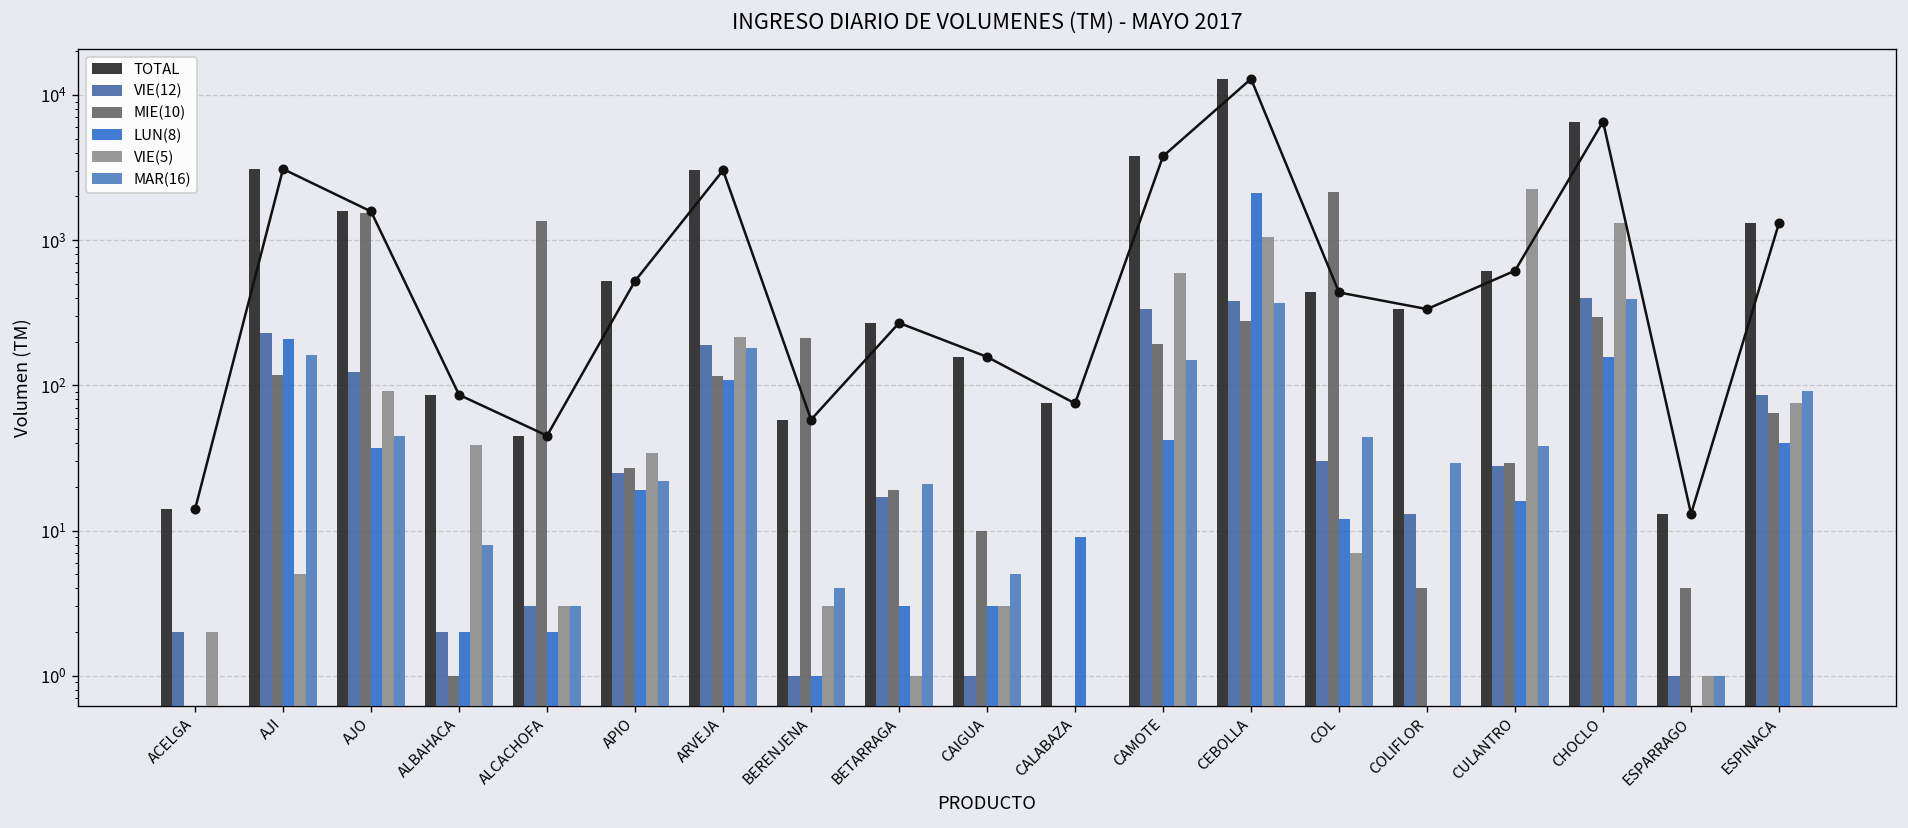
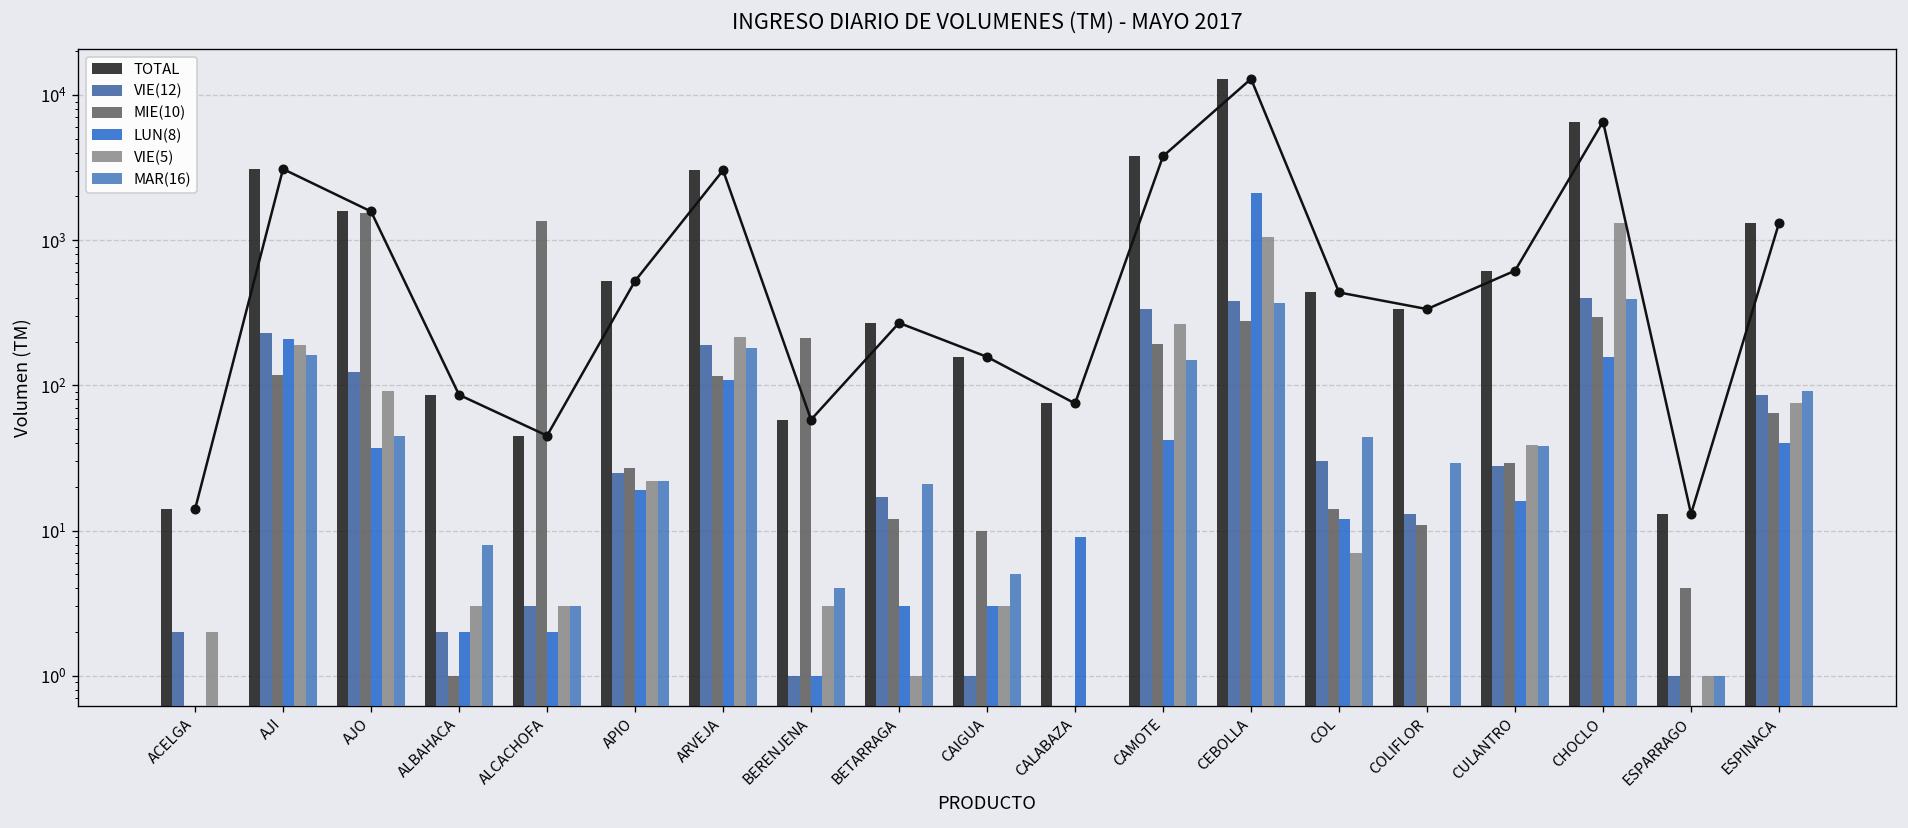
VIE(5), AJI: 5 -> 190
VIE(5), ALBAHACA: 39 -> 3
VIE(5), APIO: 34 -> 22
MIE(10), BETARRAGA: 19 -> 12
VIE(5), CAMOTE: 600 -> 260
MIE(10), COL: 2200 -> 14
MIE(10), COLIFLOR: 4 -> 11
VIE(5), CULANTRO: 2300 -> 39
